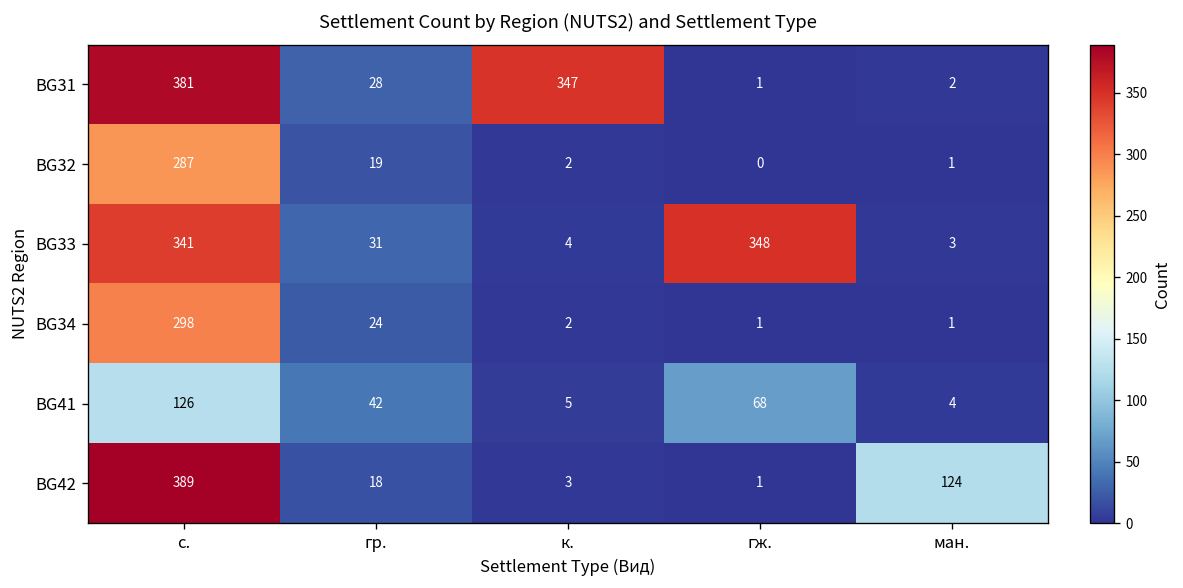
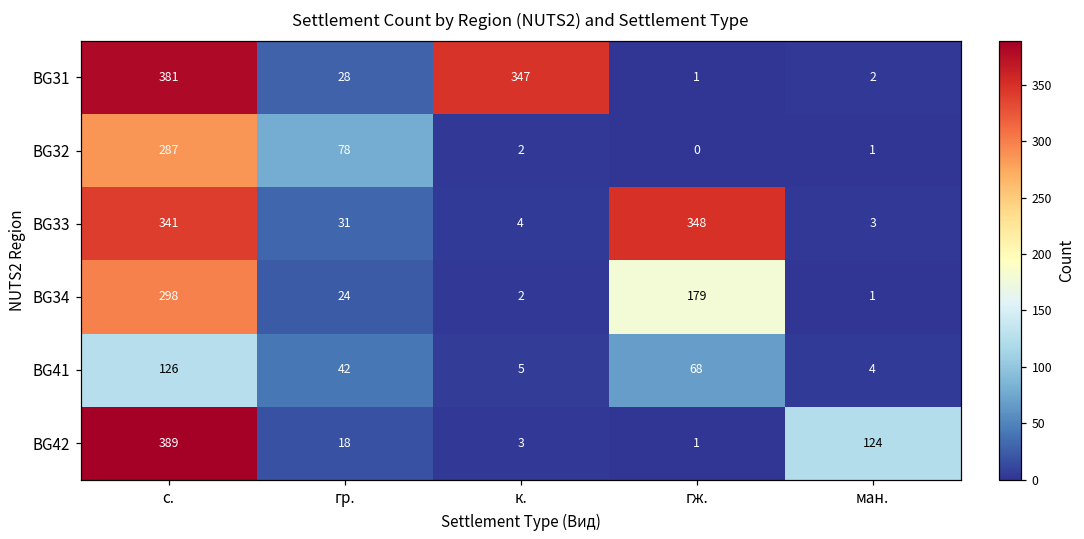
BG32, гр.: 19 -> 78
BG34, гж.: 1 -> 179
